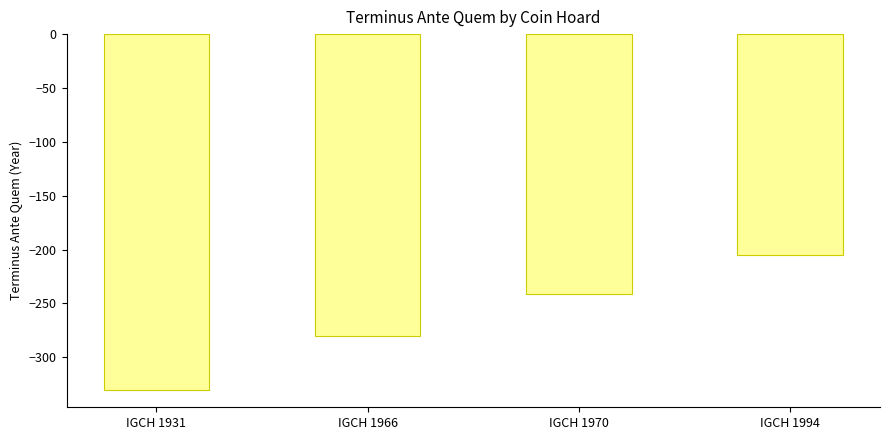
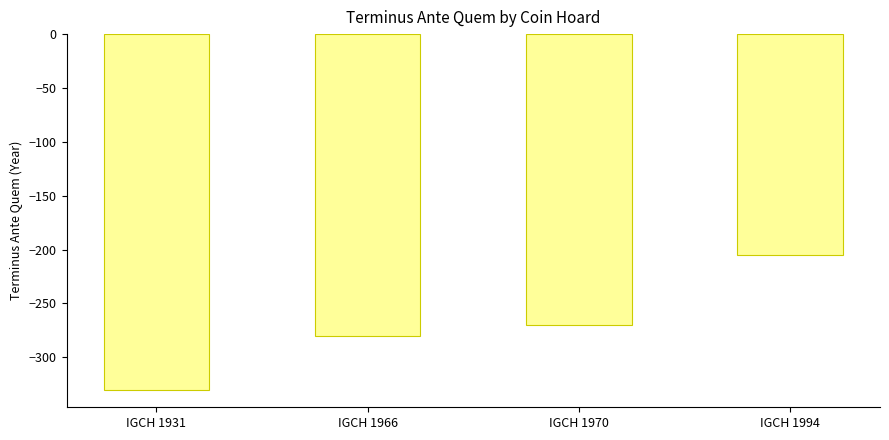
IGCH 1970: -241 -> -270
